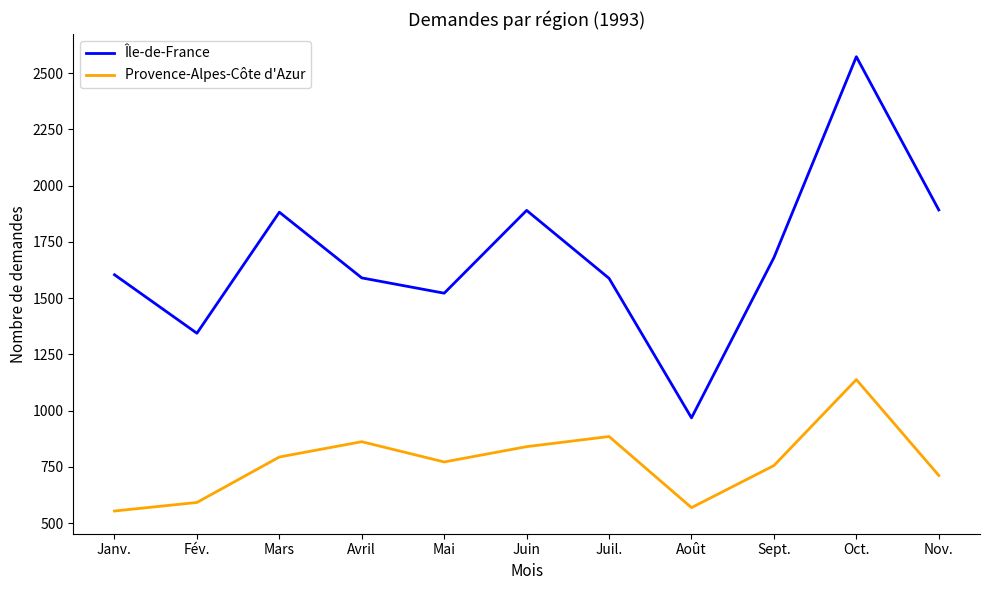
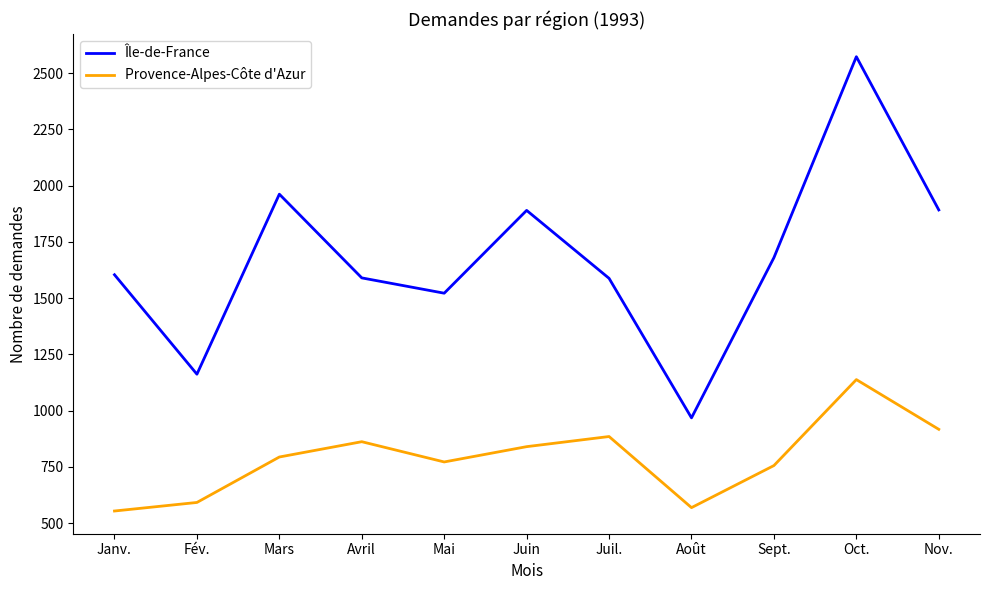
Île-de-France, Fév.: 1340 -> 1160
Île-de-France, Mars: 1880 -> 1960
Provence-Alpes-Côte d'Azur, Nov.: 710 -> 920
